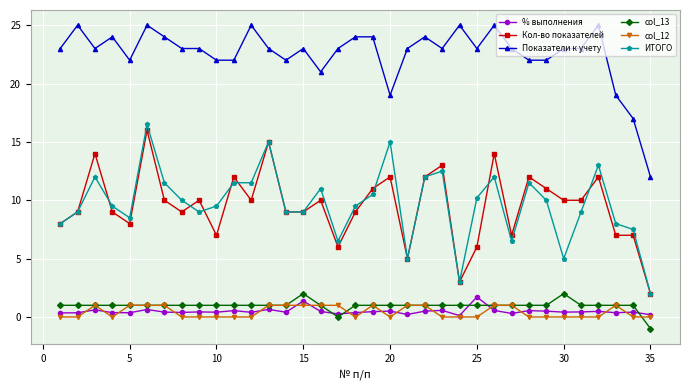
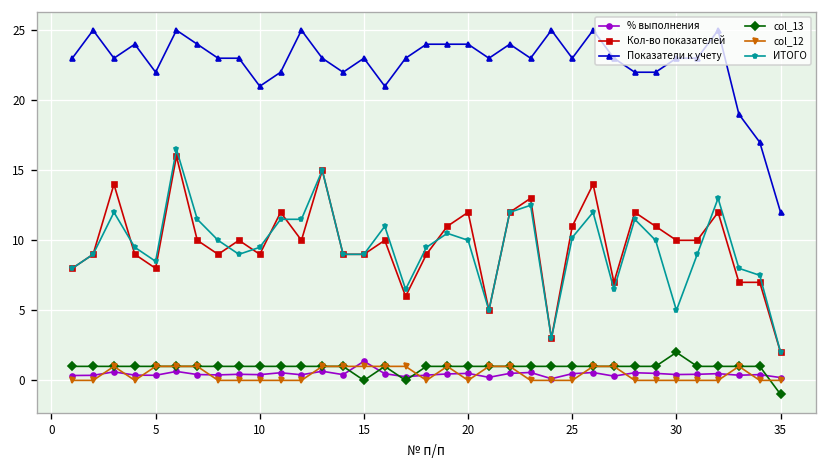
Кол-во показателей, 10: 7 -> 9
Показатели к учету, 10: 22 -> 21
col_13, 15: 2 -> 0
Показатели к учету, 20: 19 -> 24
ИТОГО, 20: 15 -> 10
% выполнения, 25: 1.7 -> 0.5
Кол-во показателей, 25: 6 -> 11
